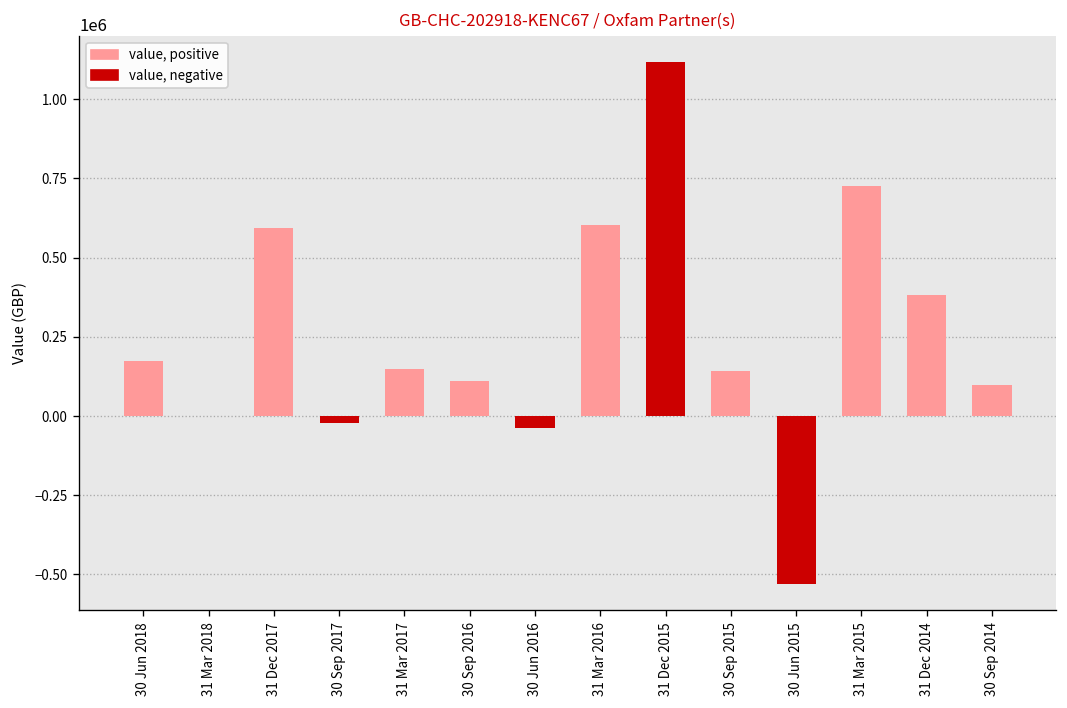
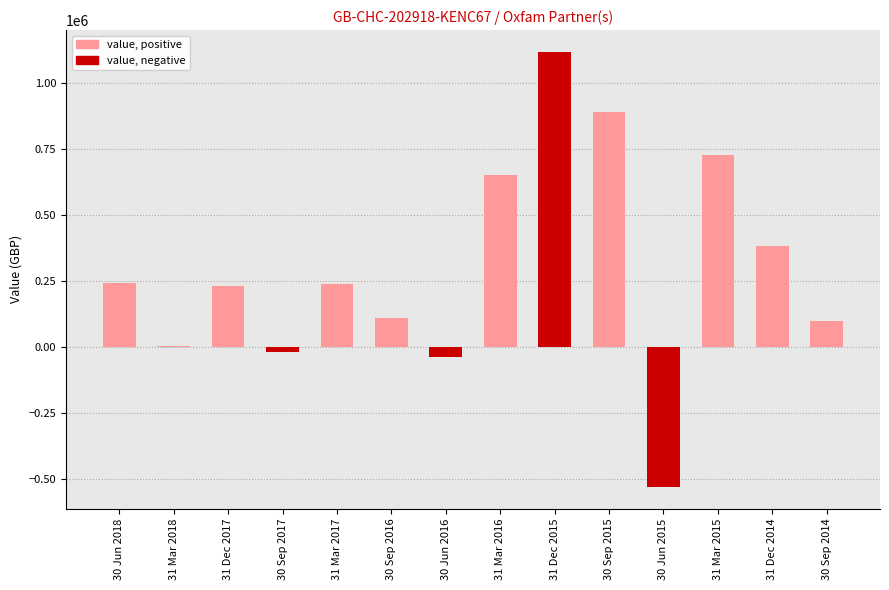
30 Jun 2018: 170000 -> 240000
31 Dec 2017: 590000 -> 230000
31 Mar 2017: 150000 -> 240000
31 Mar 2016: 600000 -> 650000
30 Sep 2015: 140000 -> 890000
